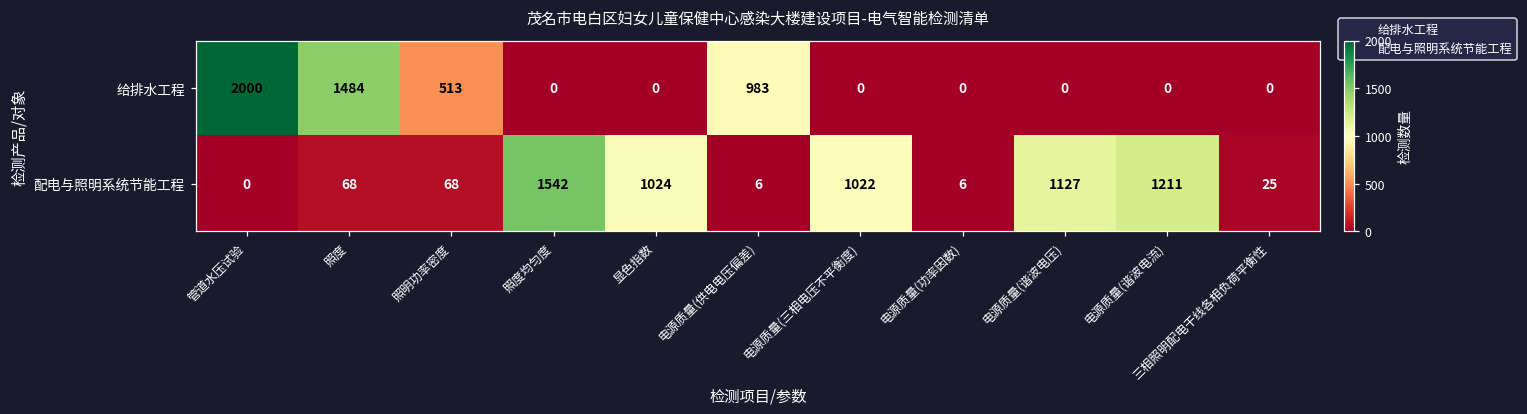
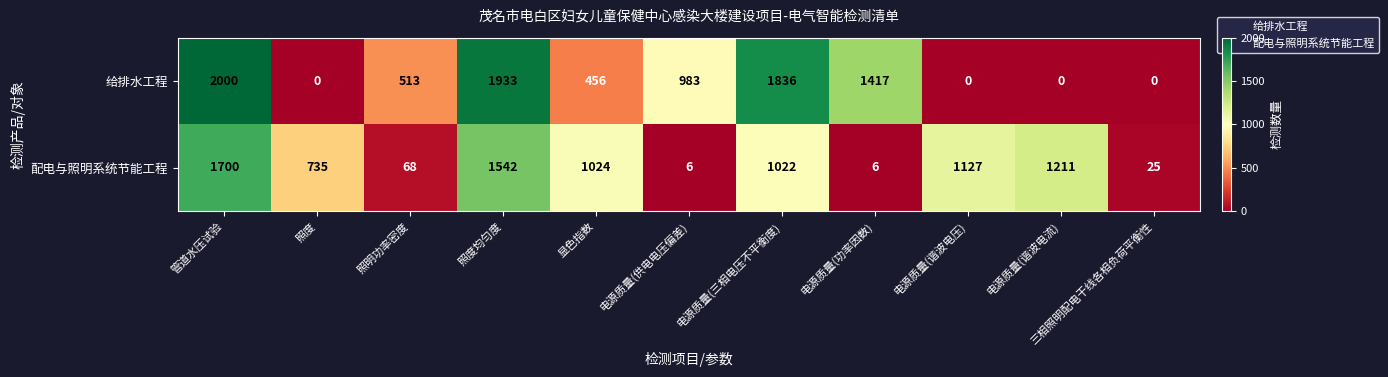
给排水工程, 照度: 1484 -> 0
给排水工程, 照度均匀度: 0 -> 1933
给排水工程, 显色指数: 0 -> 456
给排水工程, 电源质量(三相电压不平衡度): 0 -> 1836
给排水工程, 电源质量(功率因数): 0 -> 1417
配电与照明系统节能工程, 管道水压试验: 0 -> 1700
配电与照明系统节能工程, 照度: 68 -> 735
